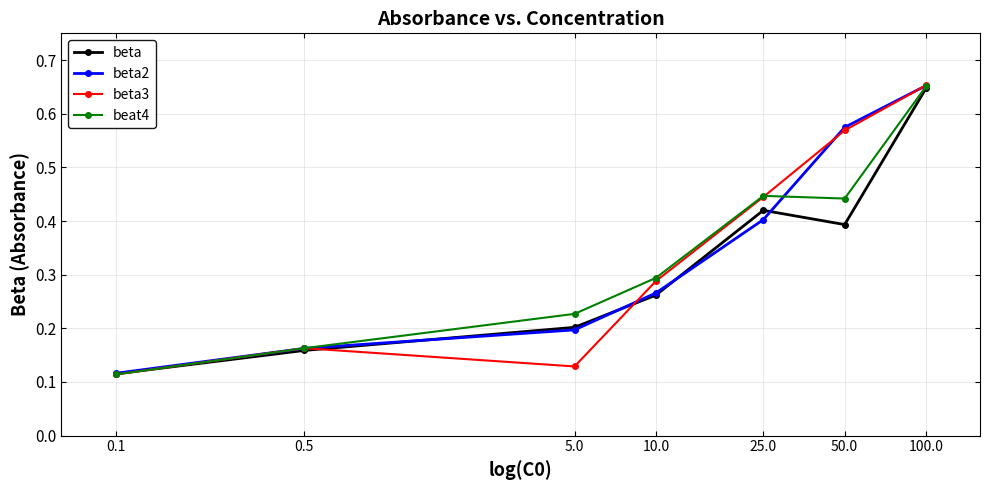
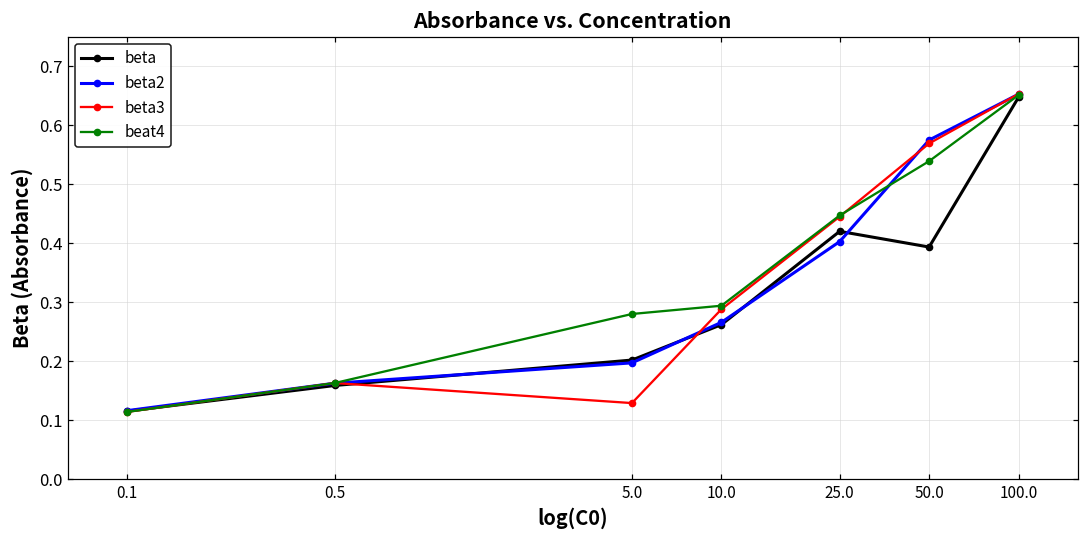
beat4, 5.0: 0.23 -> 0.28
beat4, 50.0: 0.44 -> 0.54
